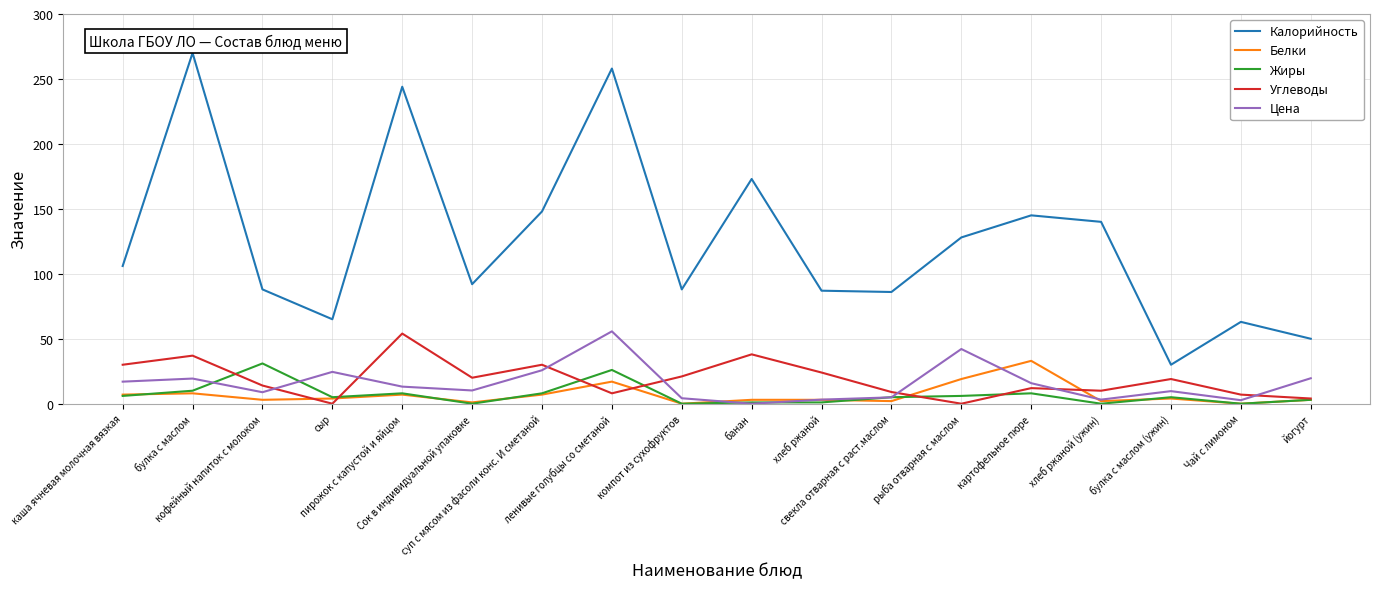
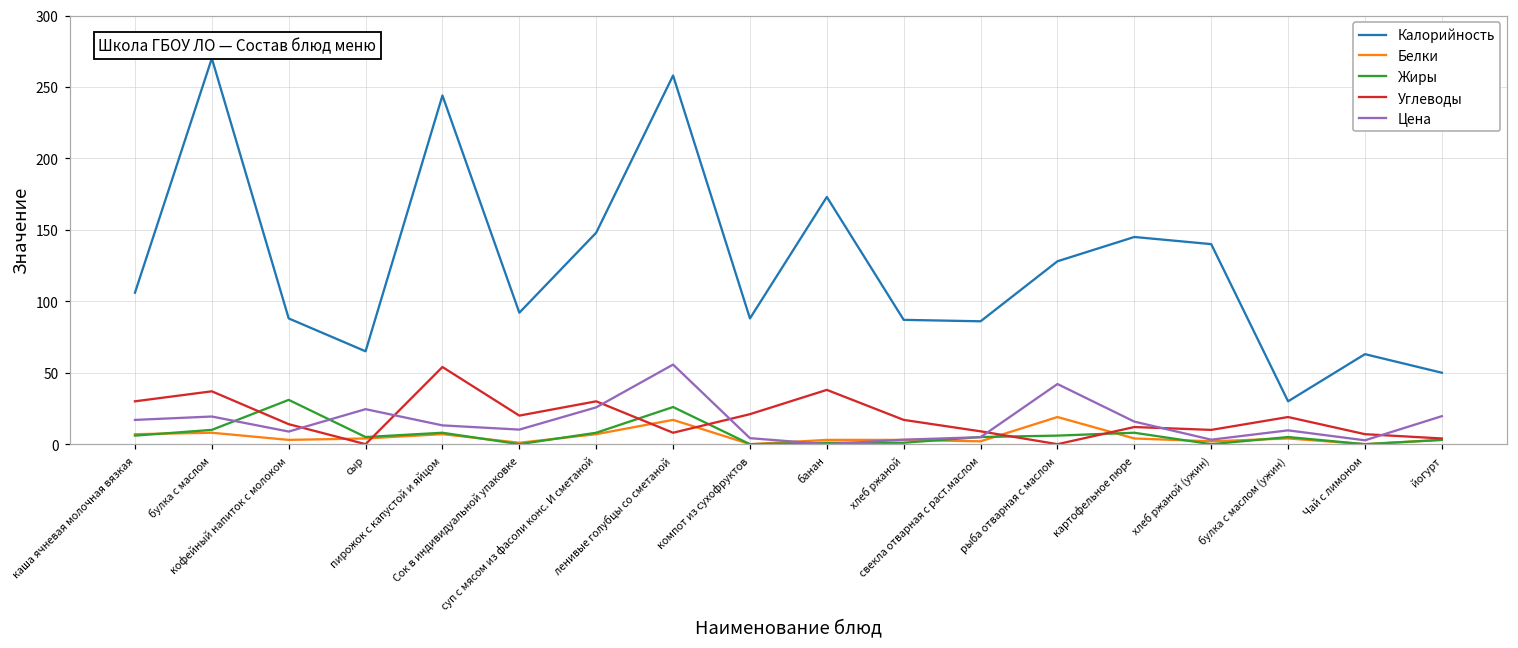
Углеводы, хлеб ржаной: 24 -> 17
Белки, картофельное пюре: 33 -> 4
